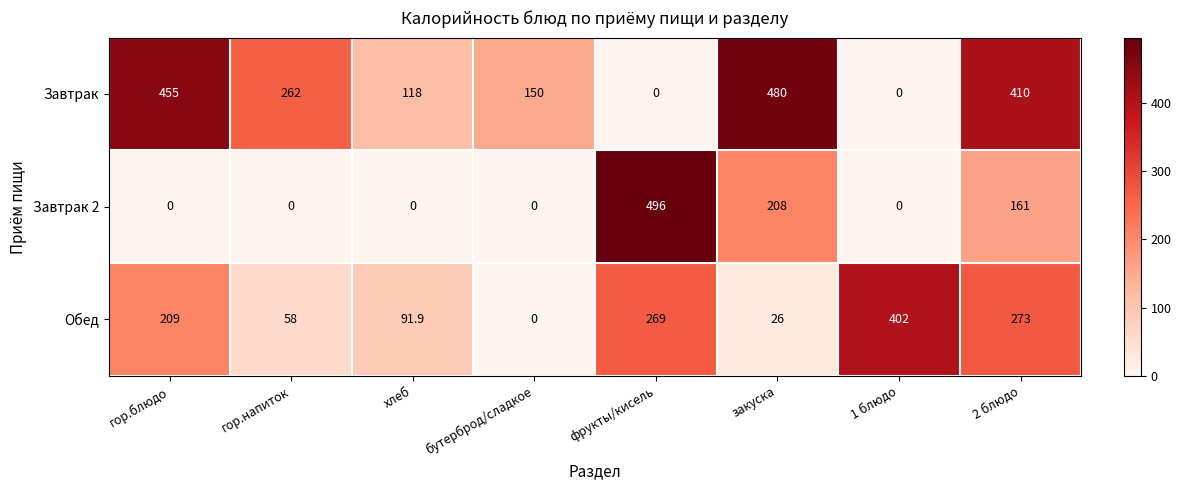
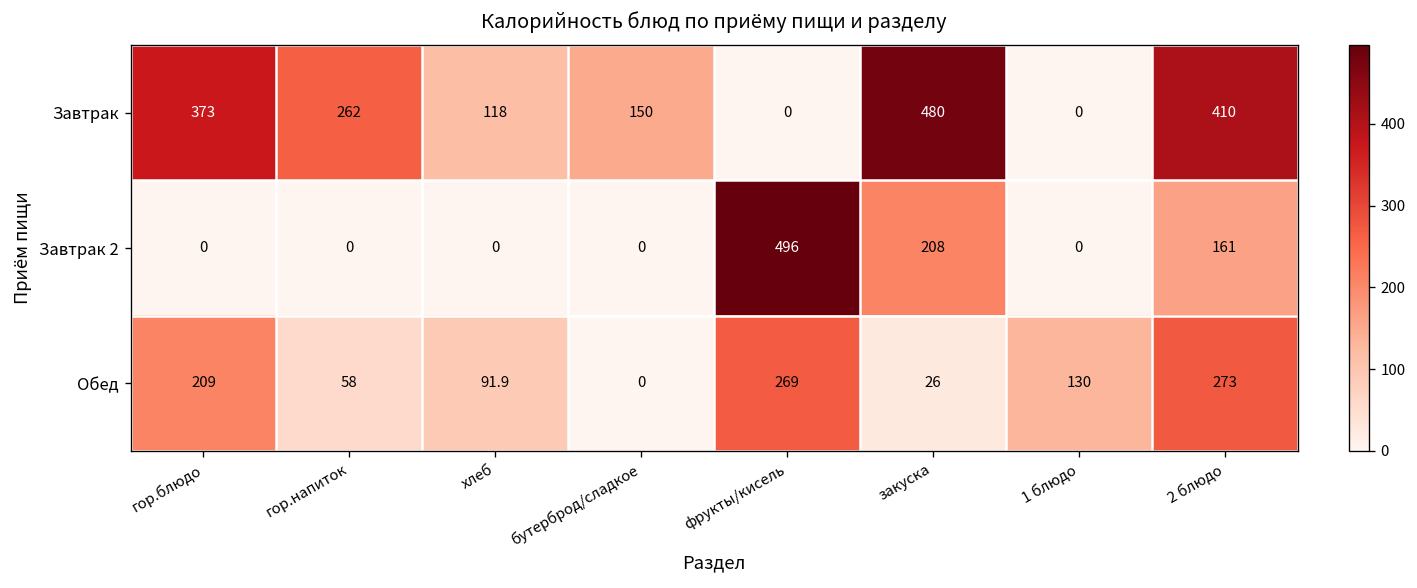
Завтрак, гор.блюдо: 455 -> 373
Обед, 1 блюдо: 402 -> 130
